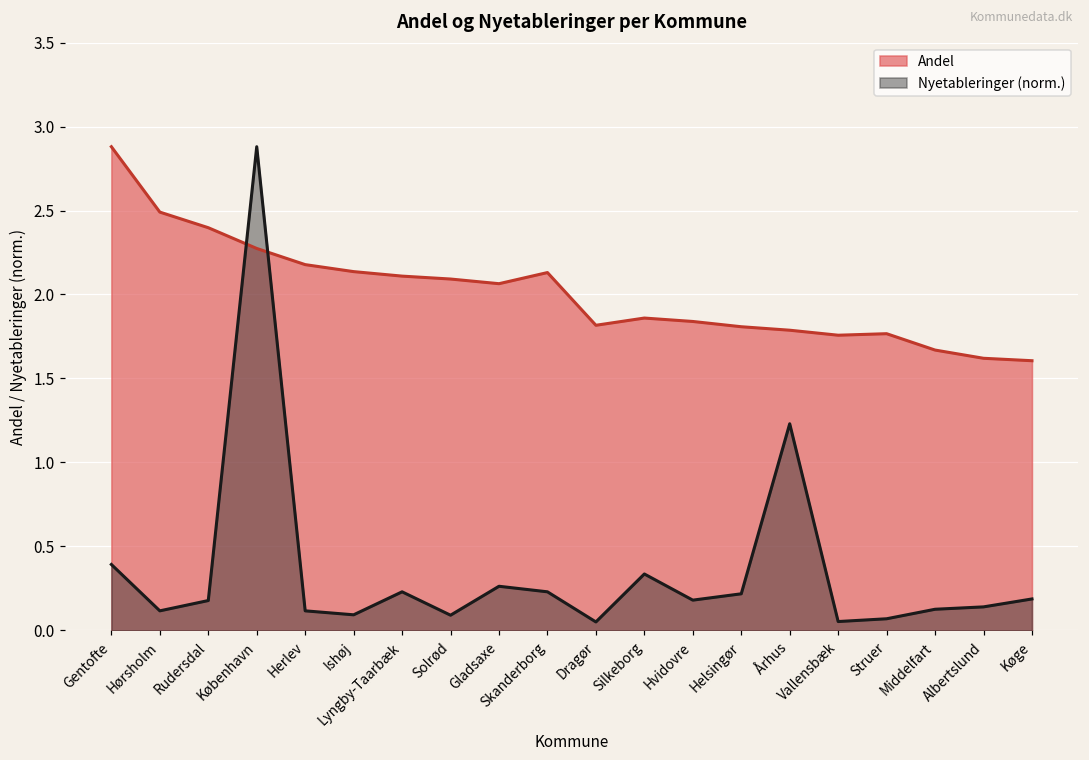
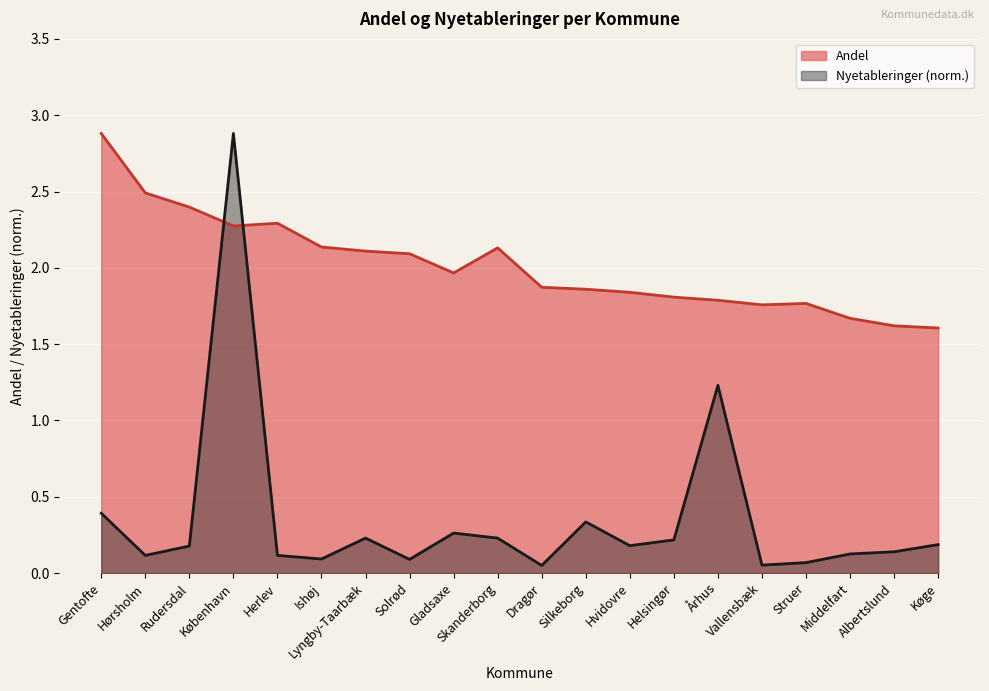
Andel, Herlev: 2.18 -> 2.29
Andel, Gladsaxe: 2.06 -> 1.97
Andel, Dragør: 1.82 -> 1.87
